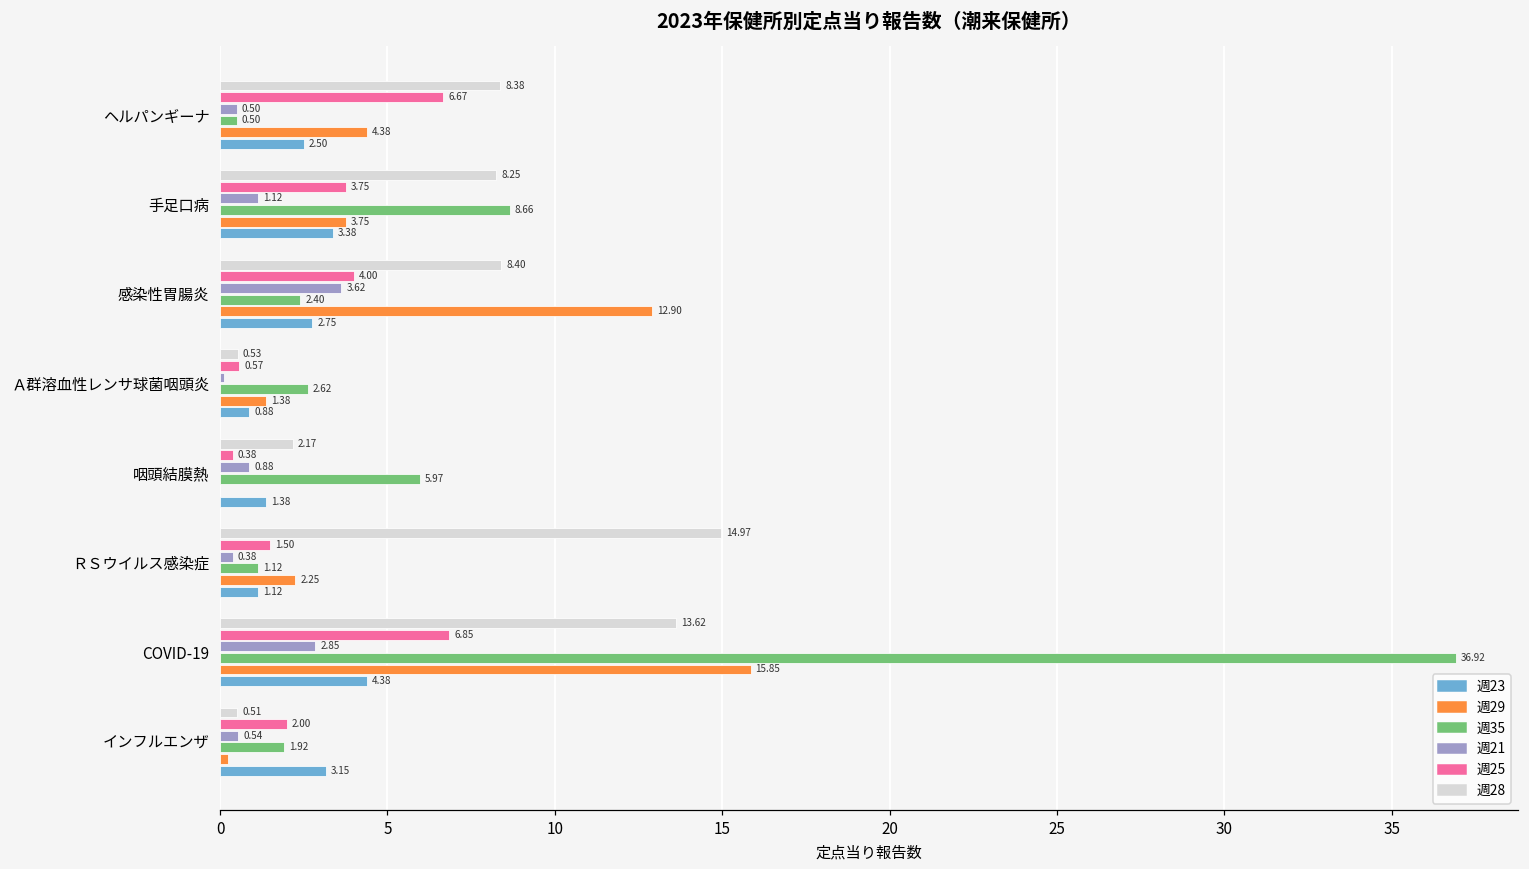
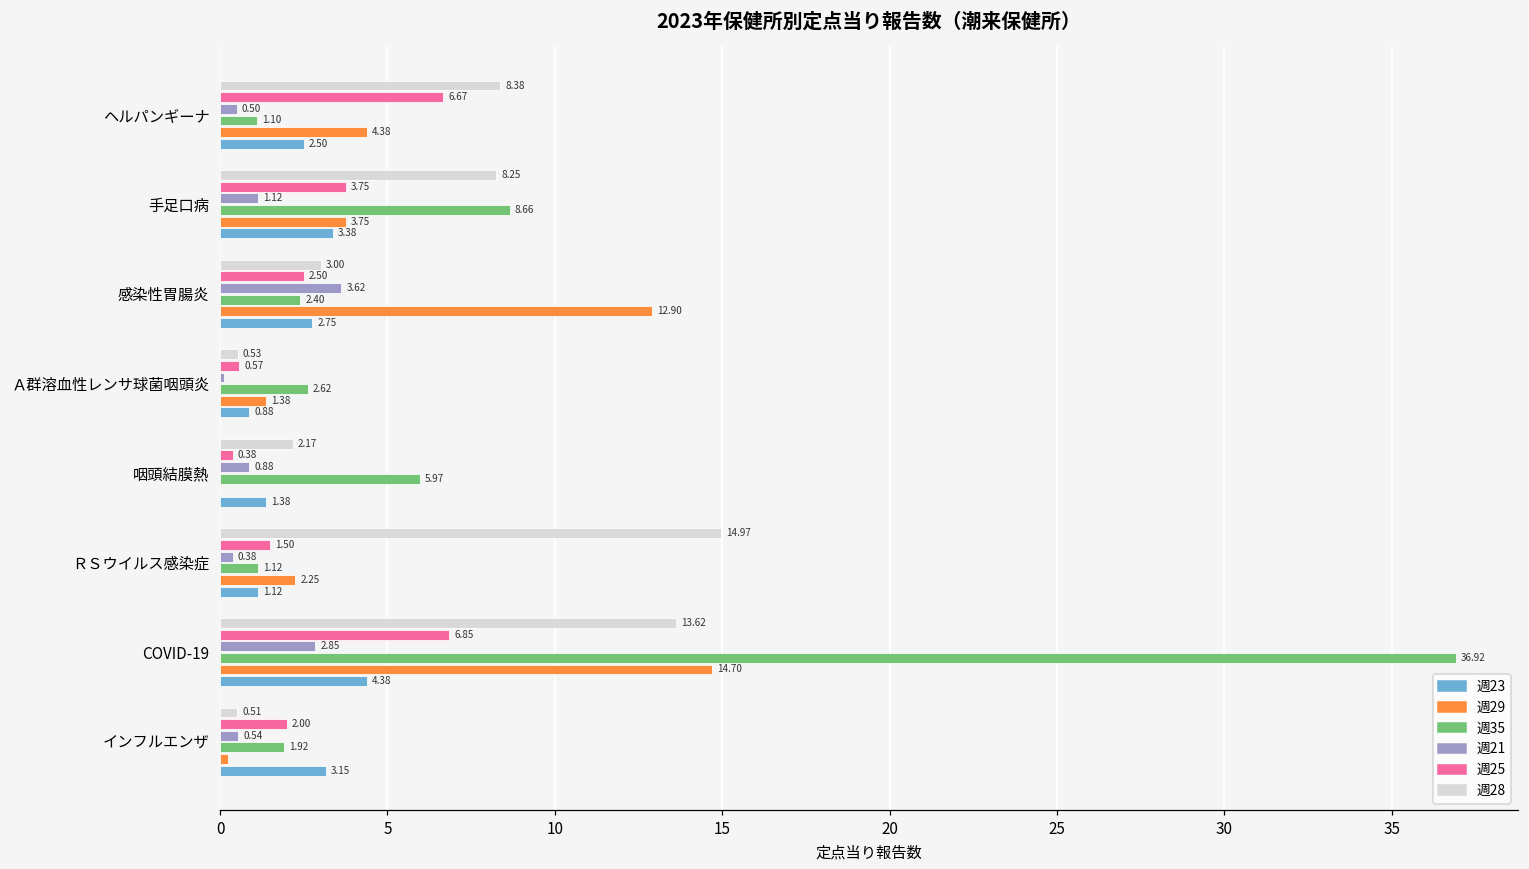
週35, ヘルパンギーナ: 0.50 -> 1.10
週28, 感染性胃腸炎: 8.40 -> 3.00
週25, 感染性胃腸炎: 4.00 -> 2.50
週29, COVID-19: 15.85 -> 14.70
